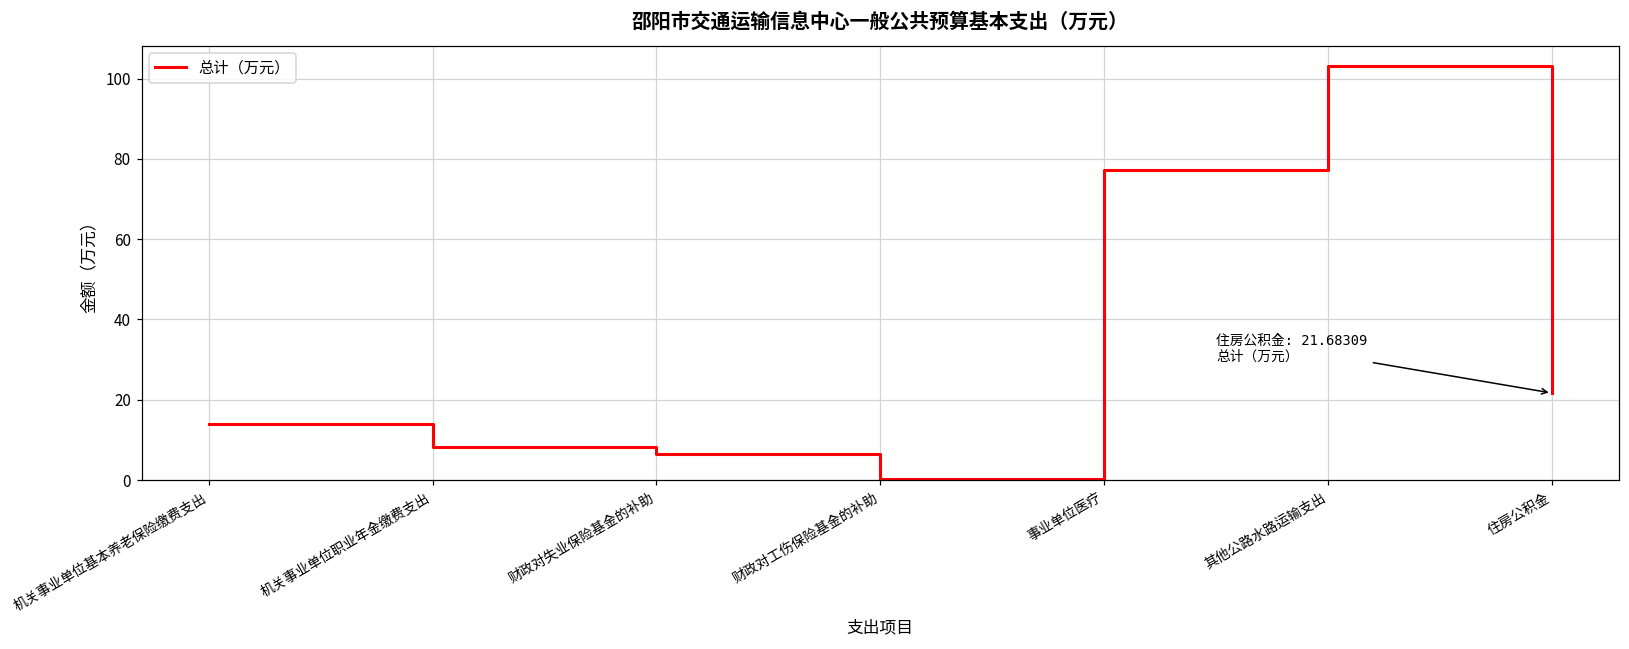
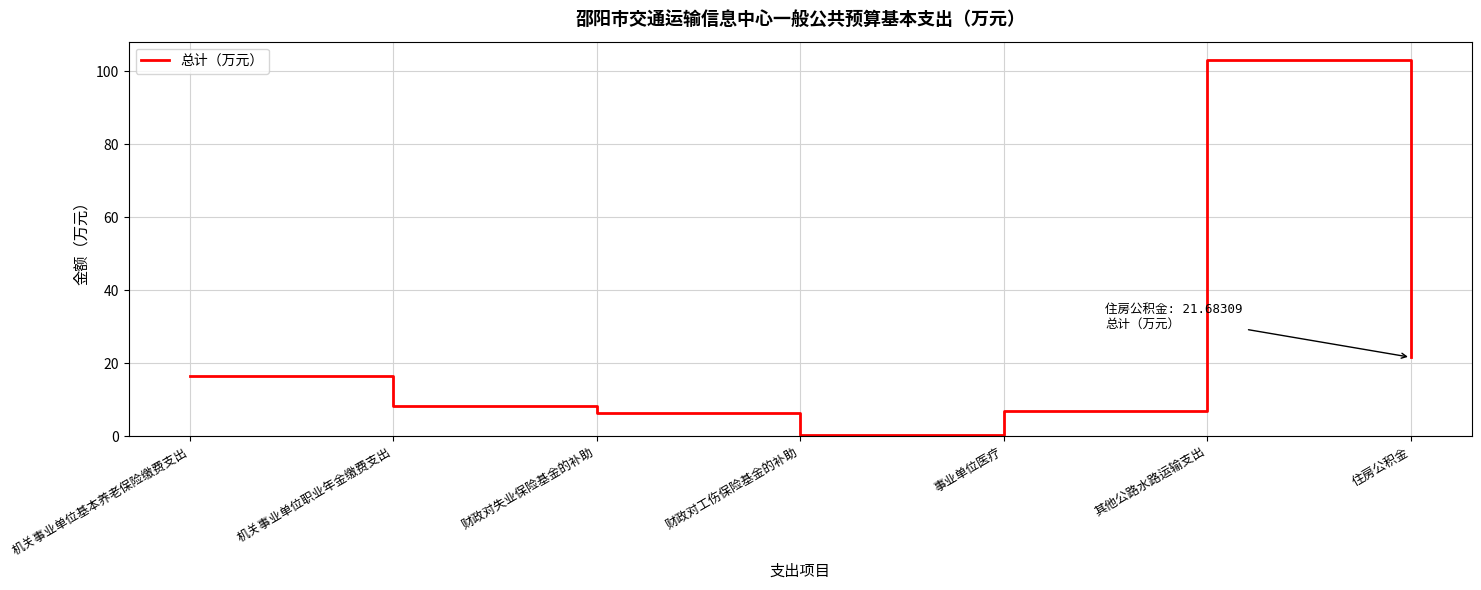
机关事业单位基本养老保险缴费支出: 14 -> 16
事业单位医疗: 77 -> 7
